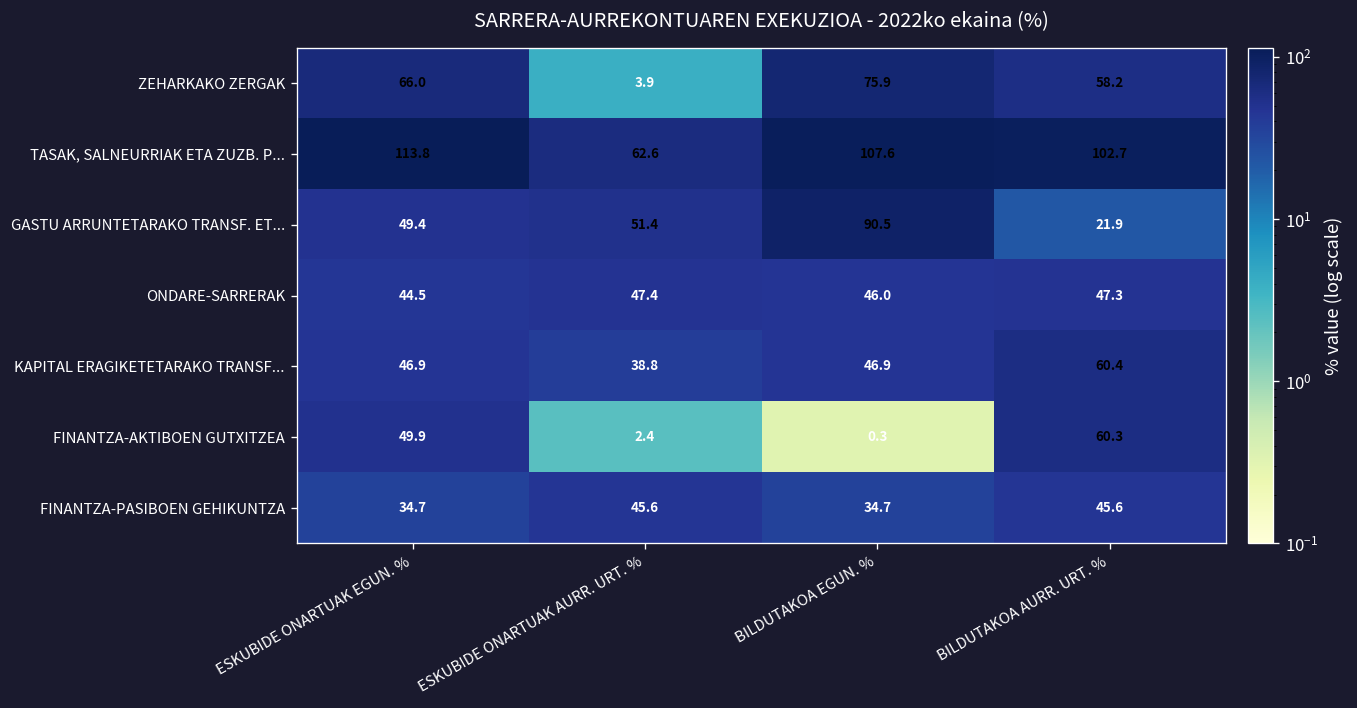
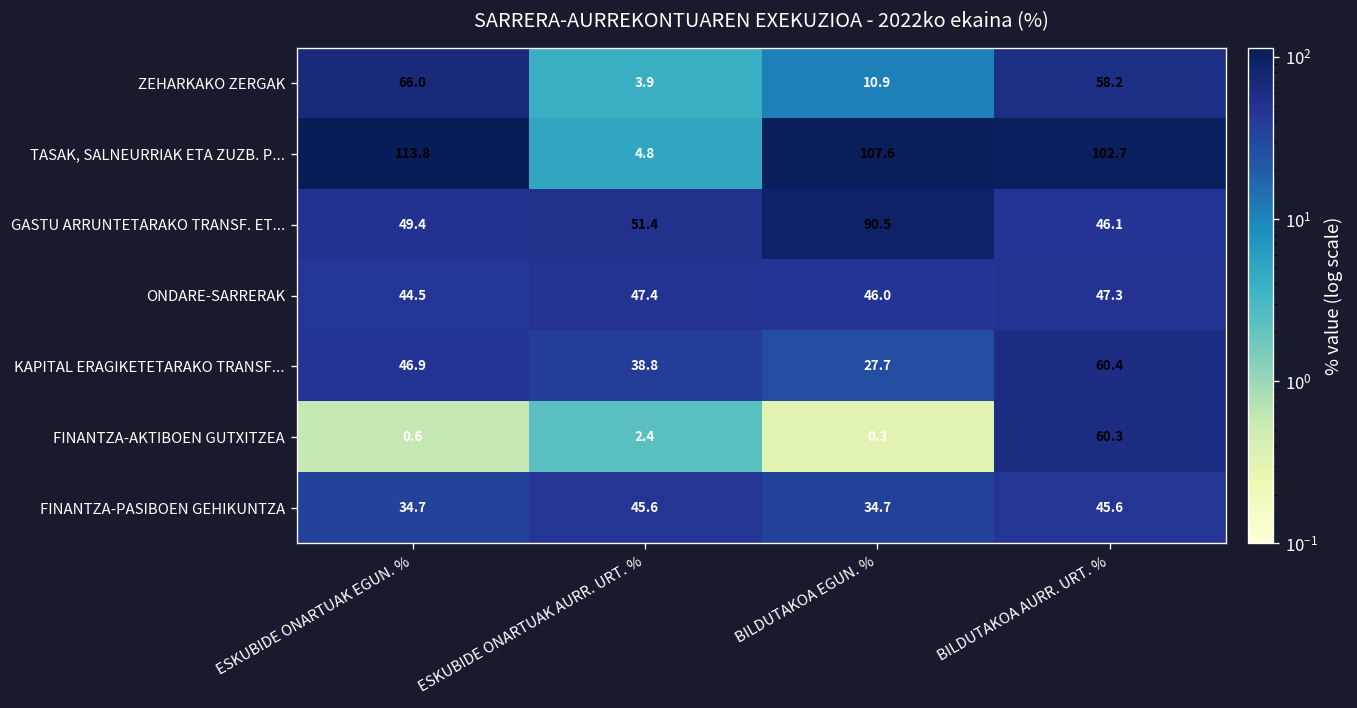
ZEHARKAKO ZERGAK, BILDUTAKOA EGUN. %: 75.9 -> 10.9
TASAK, SALNEURRIAK ETA ZUZB. P..., ESKUBIDE ONARTUAK AURR. URT. %: 62.6 -> 4.8
GASTU ARRUNTETARAKO TRANSF. ET..., BILDUTAKOA AURR. URT. %: 21.9 -> 46.1
KAPITAL ERAGIKETETARAKO TRANSF..., BILDUTAKOA EGUN. %: 46.9 -> 27.7
FINANTZA-AKTIBOEN GUTXITZEA, ESKUBIDE ONARTUAK EGUN. %: 49.9 -> 0.6
